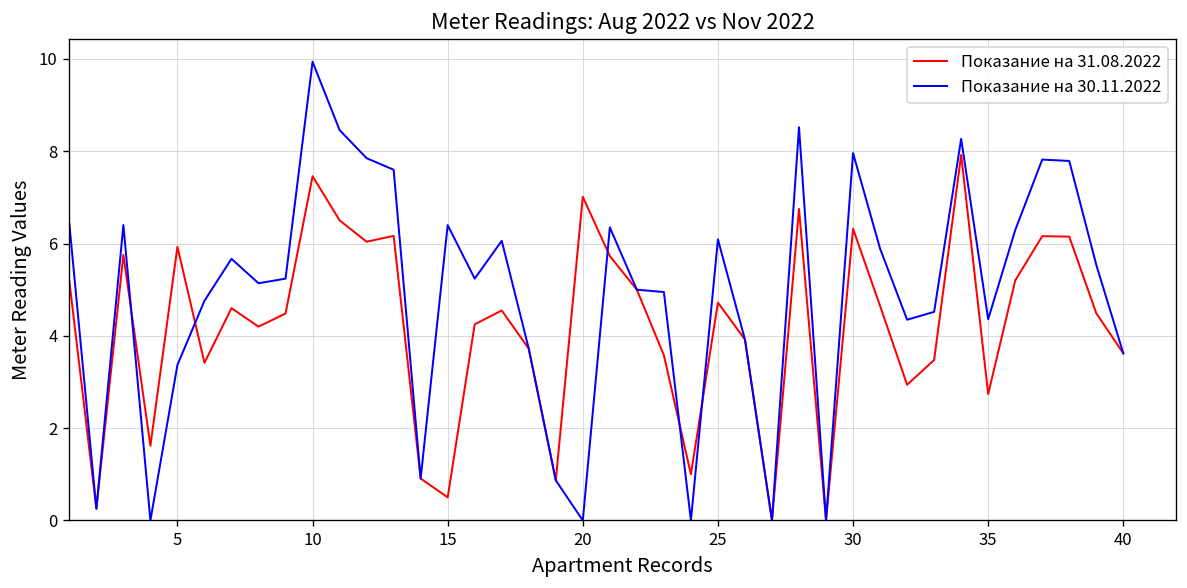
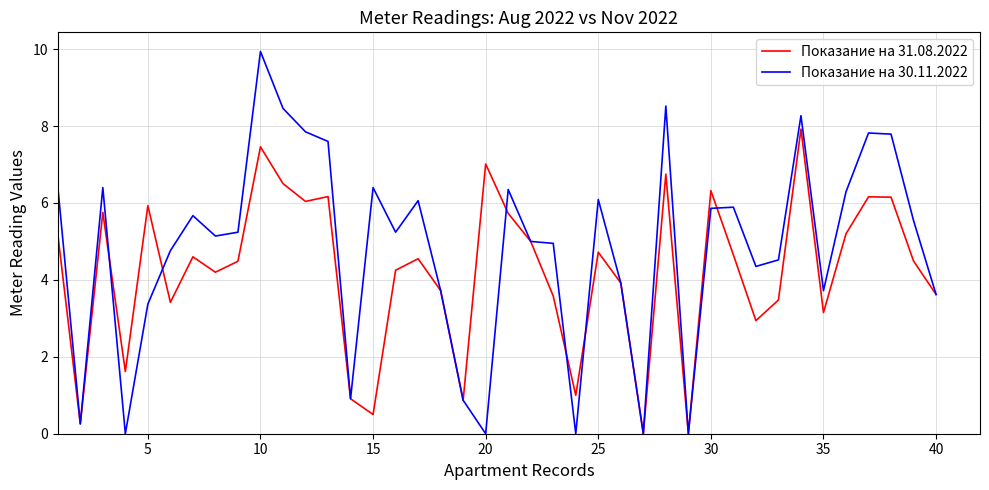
Показание на 30.11.2022, 30: 8.0 -> 5.9
Показание на 31.08.2022, 35: 2.7 -> 3.2
Показание на 30.11.2022, 35: 4.4 -> 3.7
